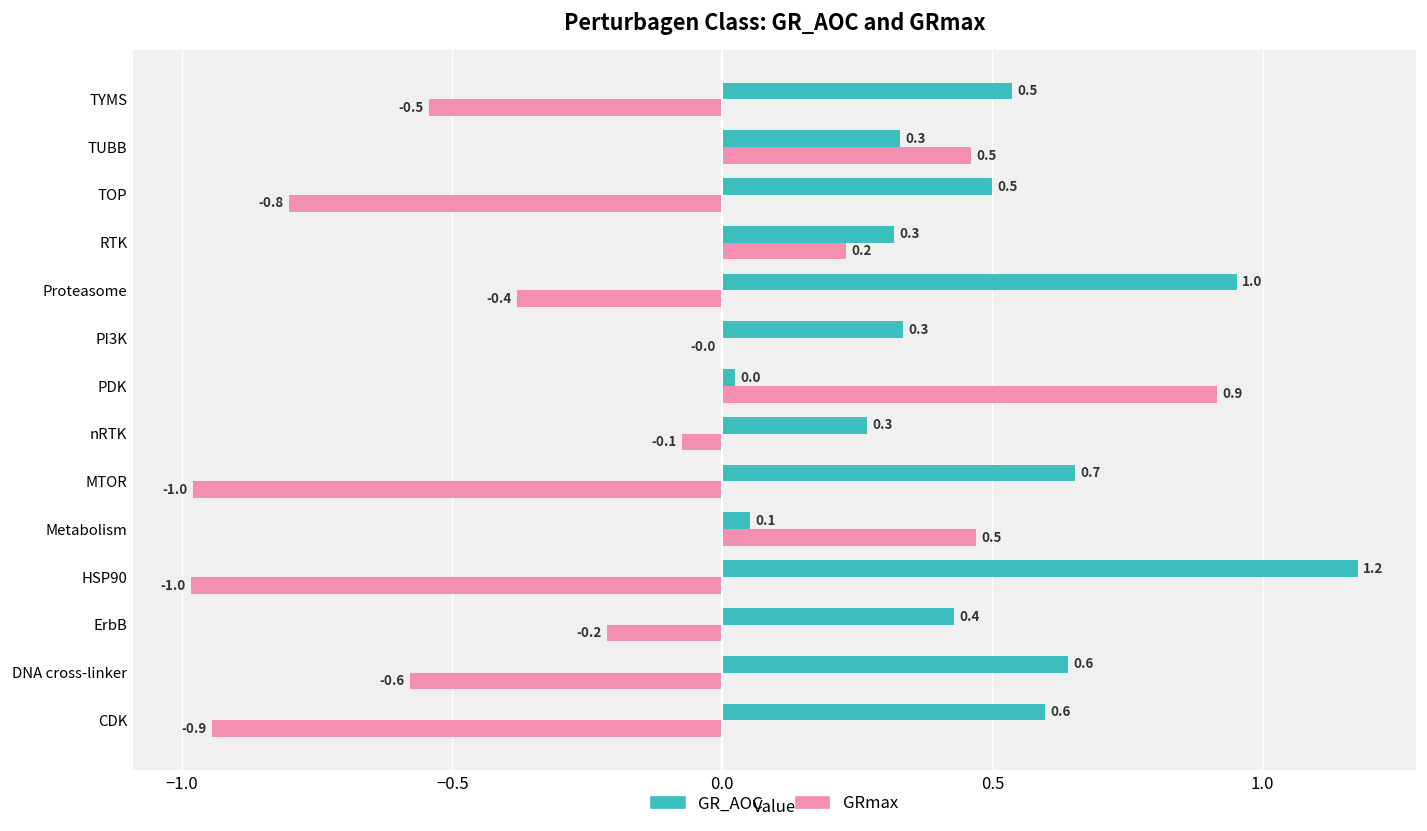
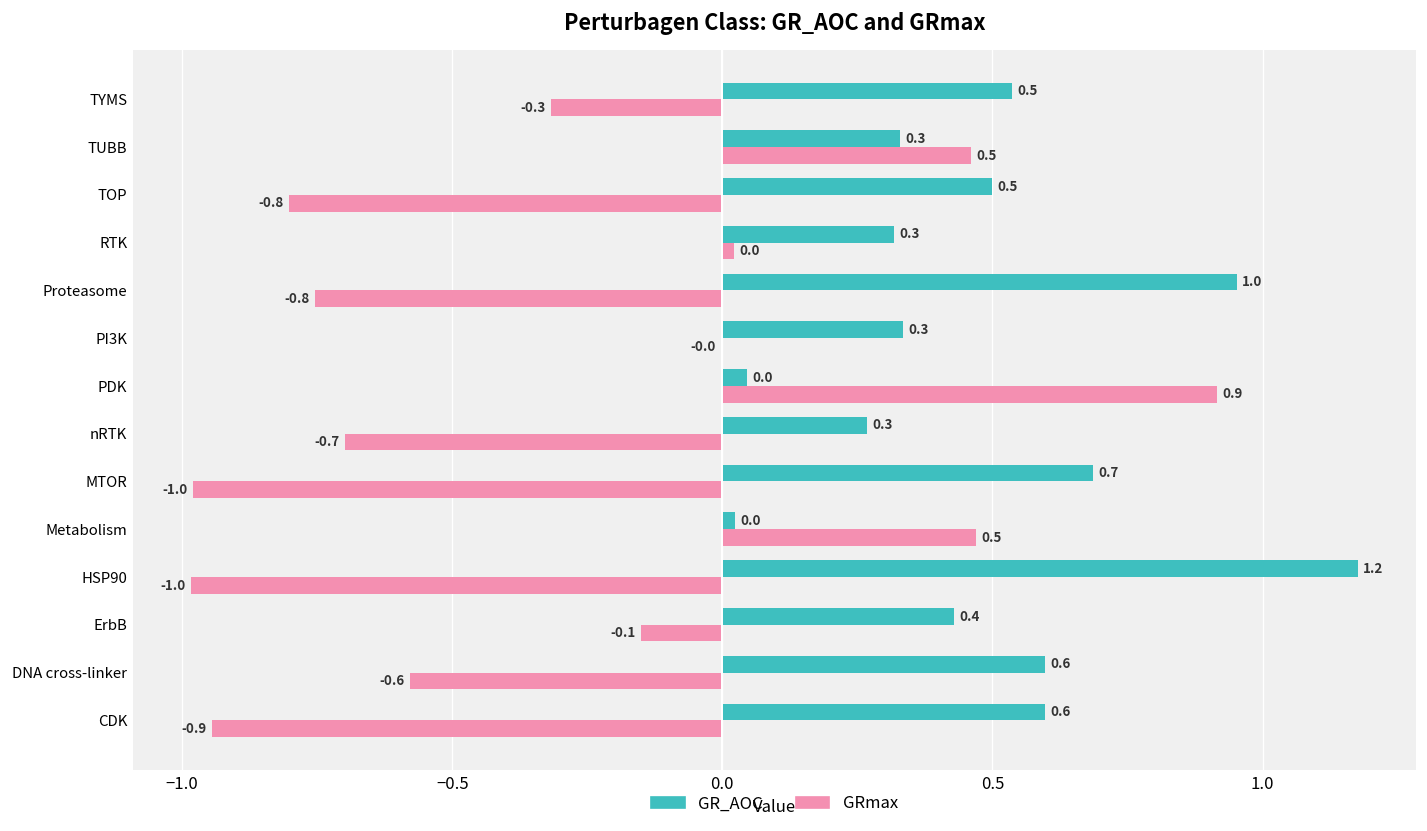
GRmax, TYMS: -0.5 -> -0.3
GRmax, RTK: 0.2 -> 0.0
GRmax, Proteasome: -0.4 -> -0.8
GR_AOC, PDK: 0.02 -> 0.04
GRmax, nRTK: -0.1 -> -0.7
GR_AOC, MTOR: 0.65 -> 0.69
GR_AOC, Metabolism: 0.1 -> 0.0
GRmax, ErbB: -0.2 -> -0.1
GR_AOC, DNA cross-linker: 0.64 -> 0.60
